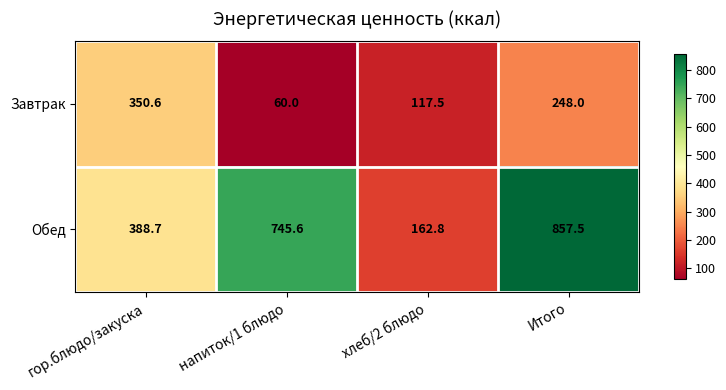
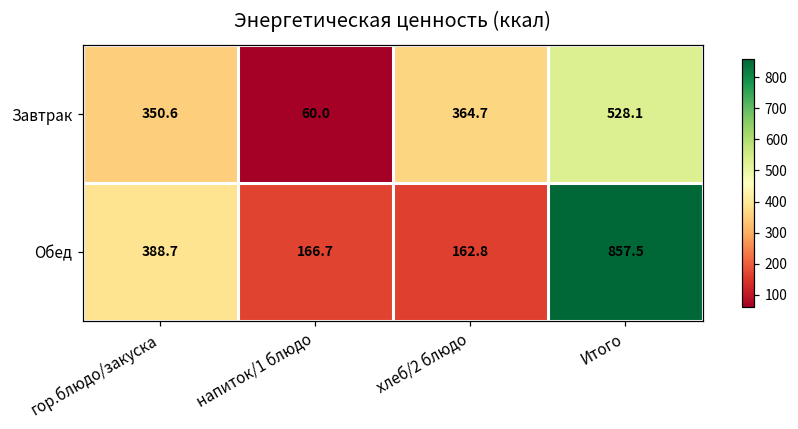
Завтрак, хлеб/2 блюдо: 117.5 -> 364.7
Завтрак, Итого: 248.0 -> 528.1
Обед, напиток/1 блюдо: 745.6 -> 166.7
